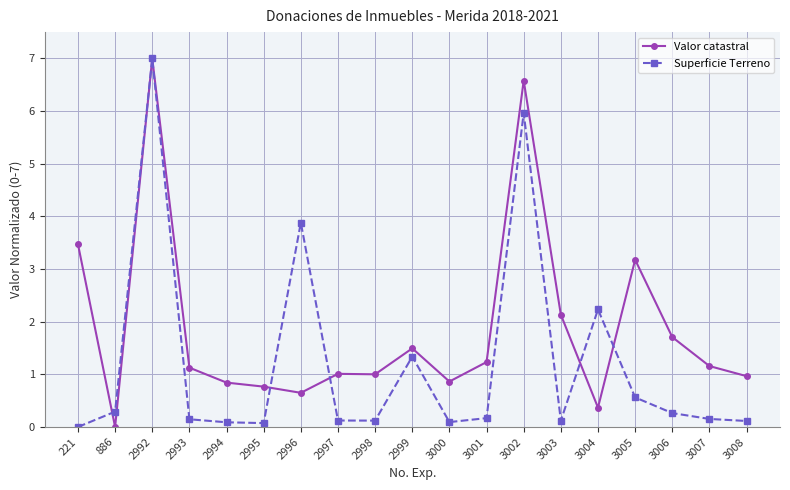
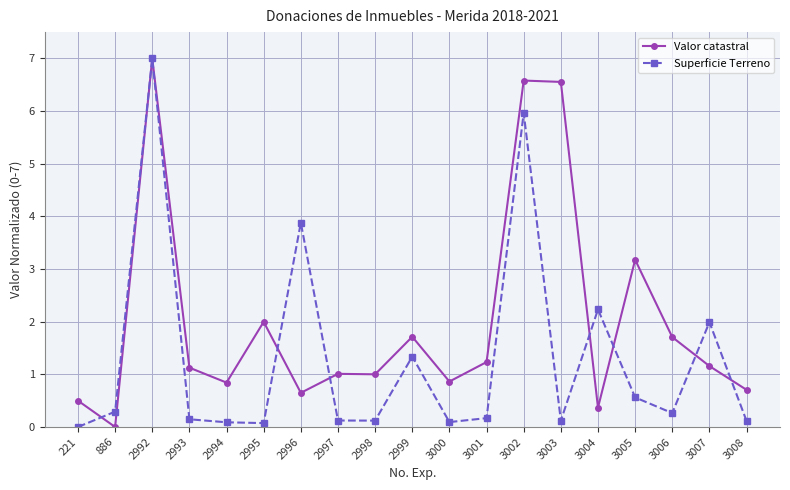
Valor catastral, 221: 3.5 -> 0.5
Valor catastral, 2995: 0.8 -> 2.0
Valor catastral, 2999: 1.5 -> 1.7
Valor catastral, 3003: 2.1 -> 6.6
Superficie Terreno, 3007: 0.2 -> 2.0
Valor catastral, 3008: 1.0 -> 0.7
